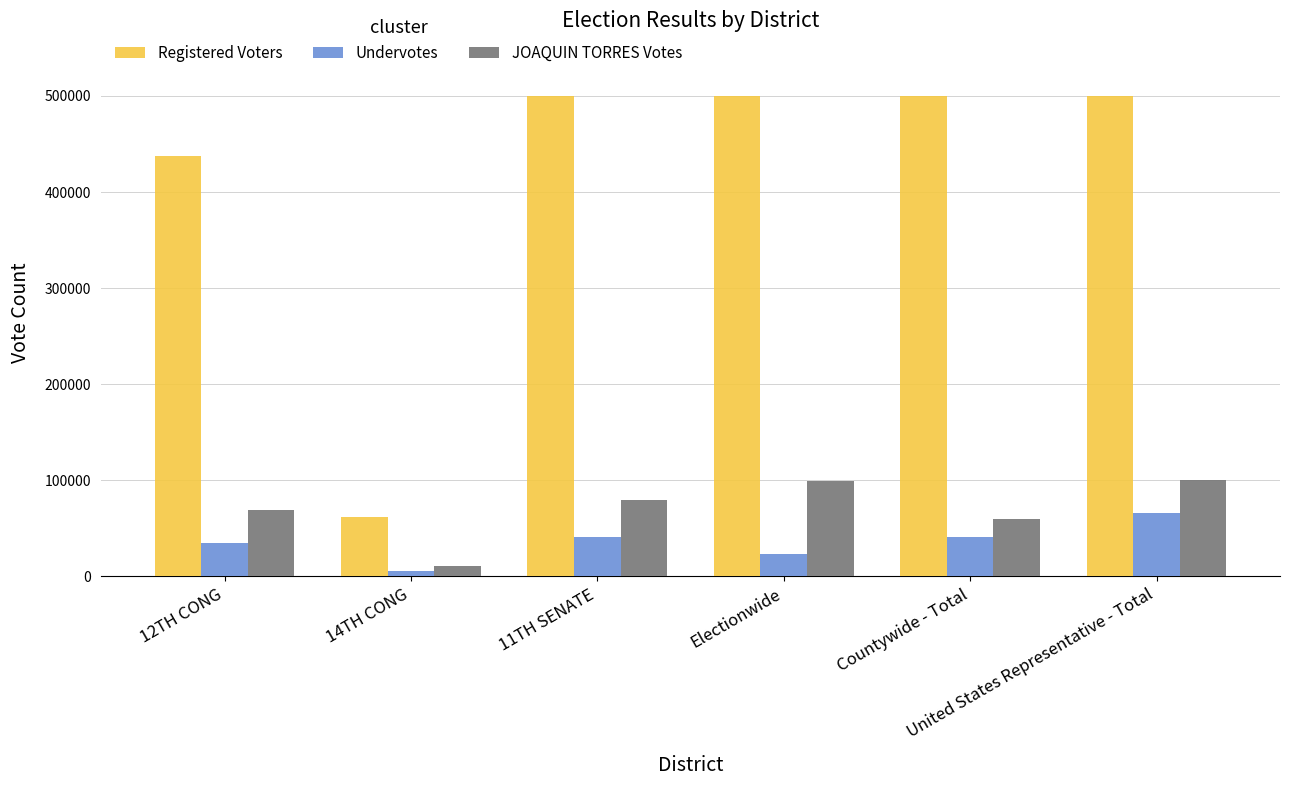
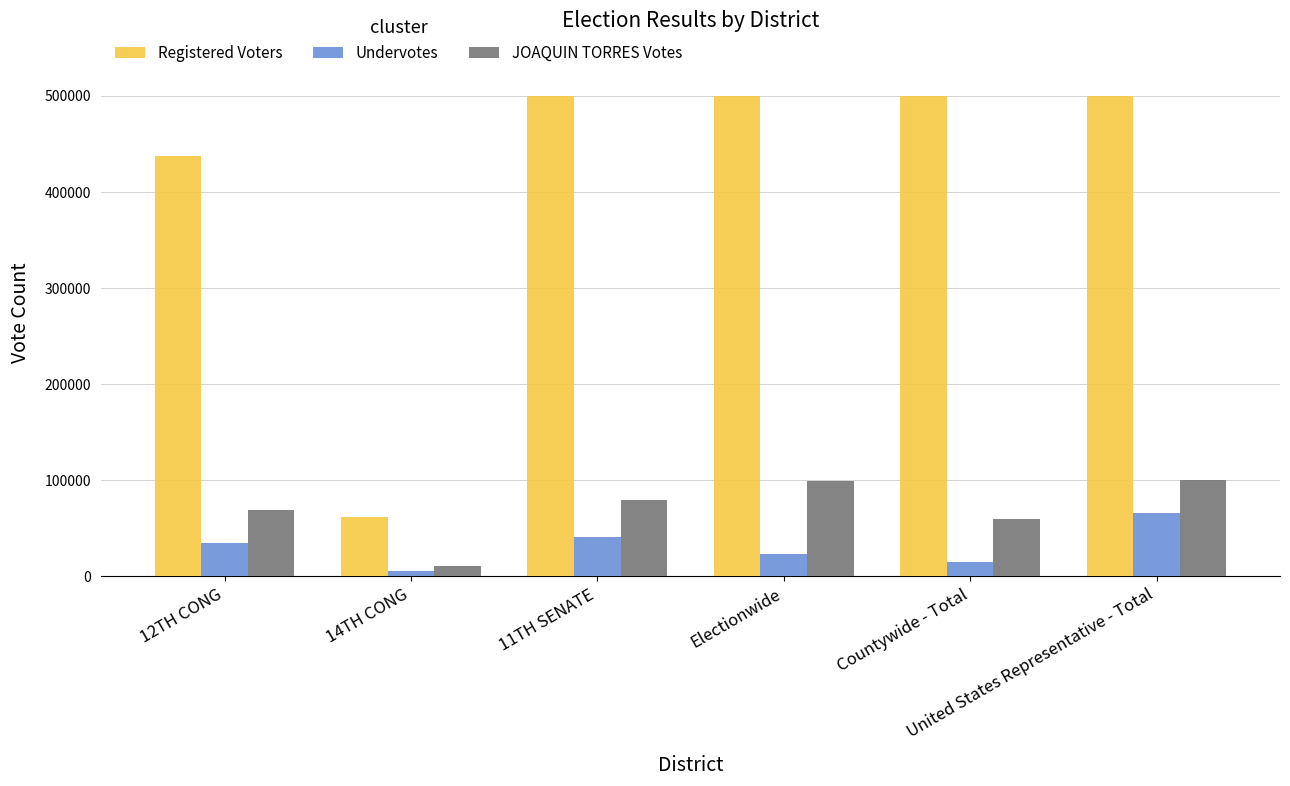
Undervotes, Countywide - Total: 40000 -> 10000
